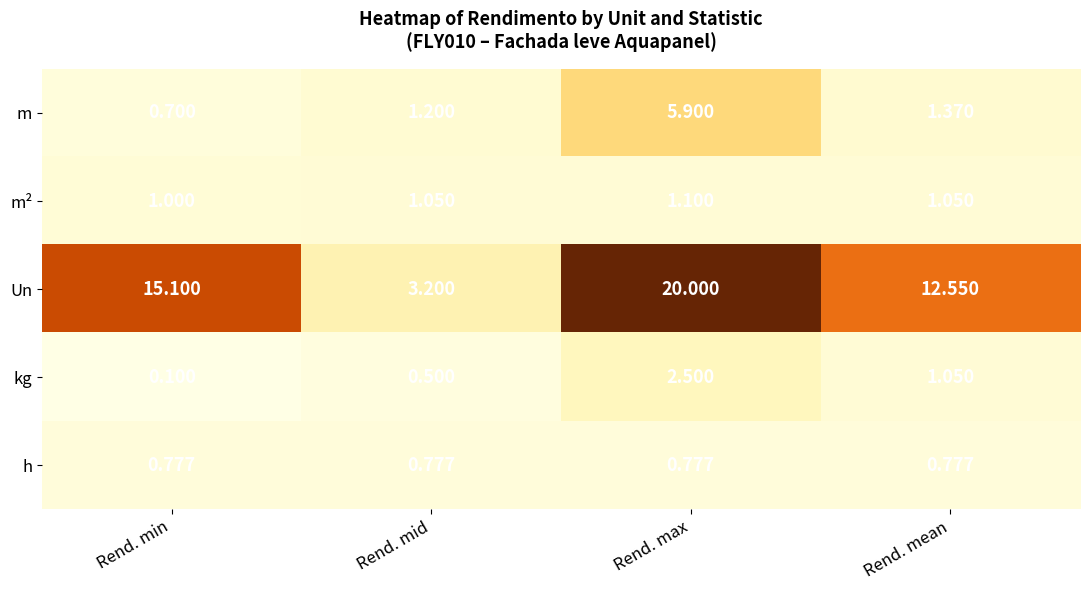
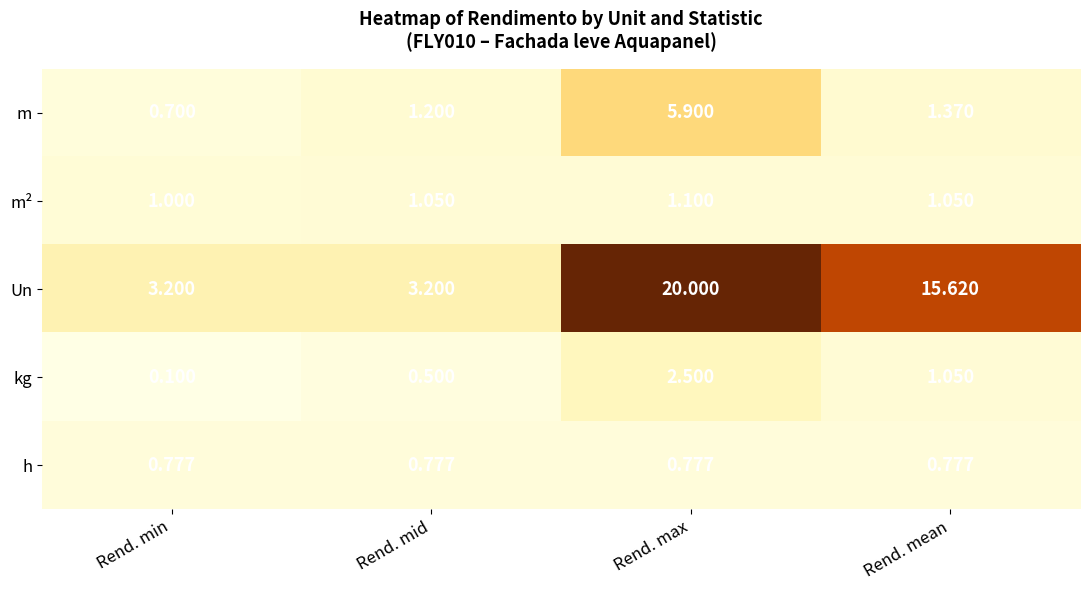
Un, Rend. min: 15.100 -> 3.200
Un, Rend. mean: 12.550 -> 15.620
